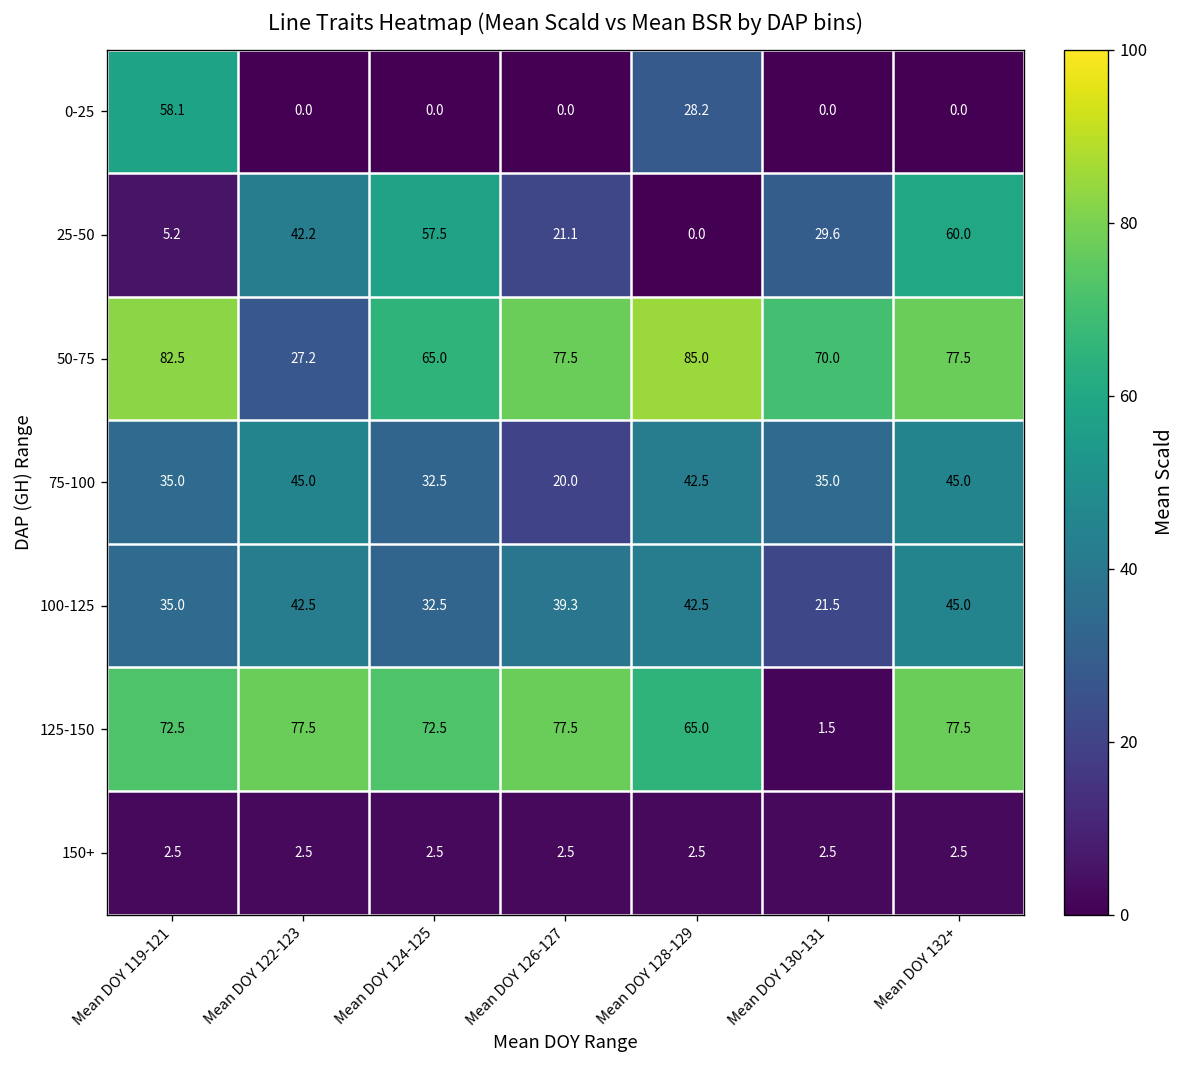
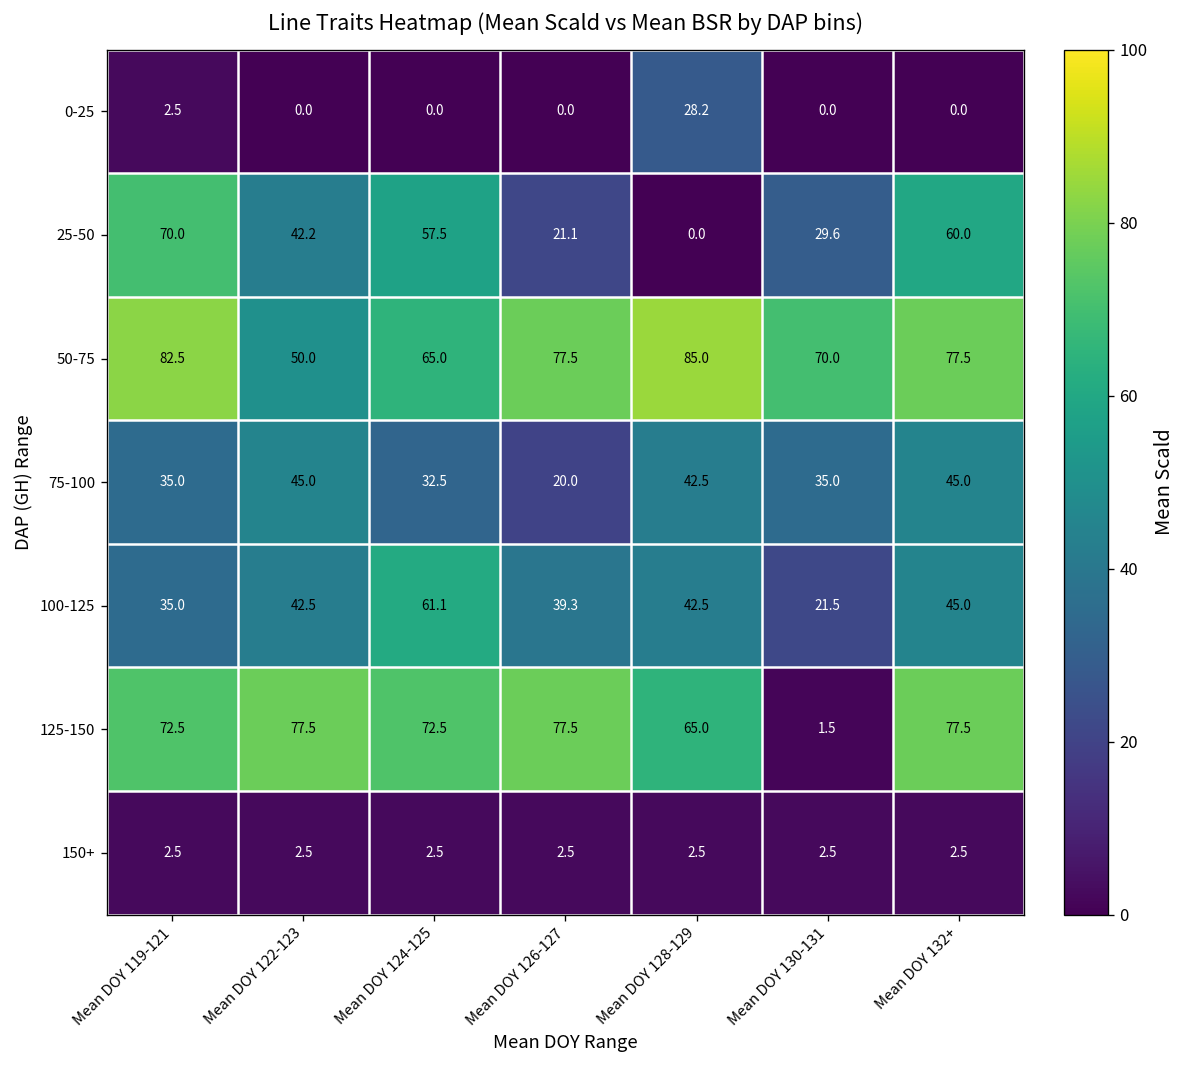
0-25, Mean DOY 119-121: 58.1 -> 2.5
25-50, Mean DOY 119-121: 5.2 -> 70.0
50-75, Mean DOY 122-123: 27.2 -> 50.0
100-125, Mean DOY 124-125: 32.5 -> 61.1
